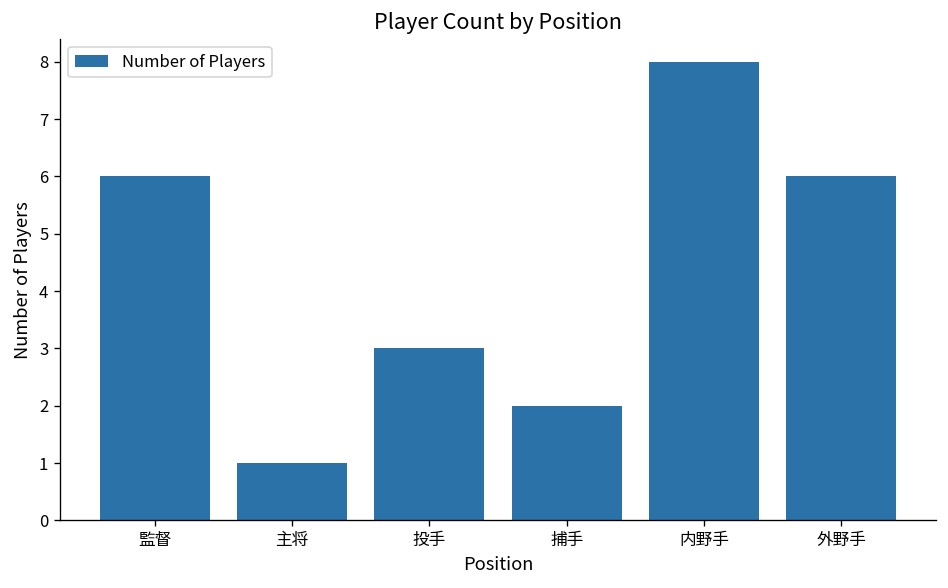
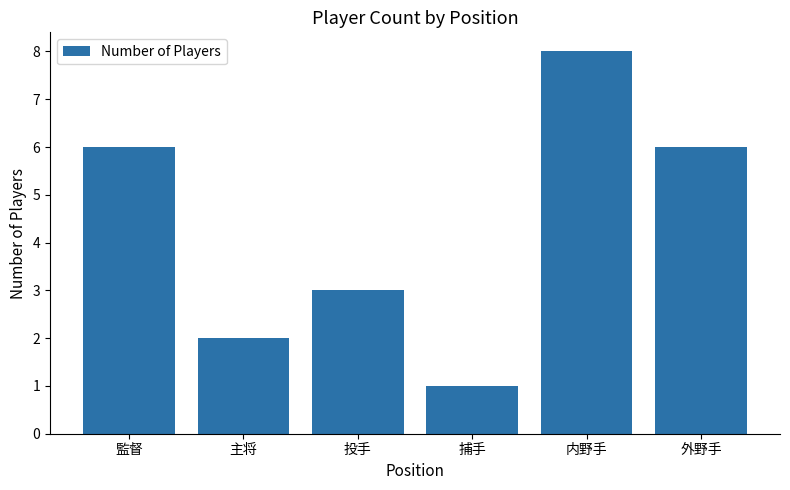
主将: 1 -> 2
捕手: 2 -> 1
